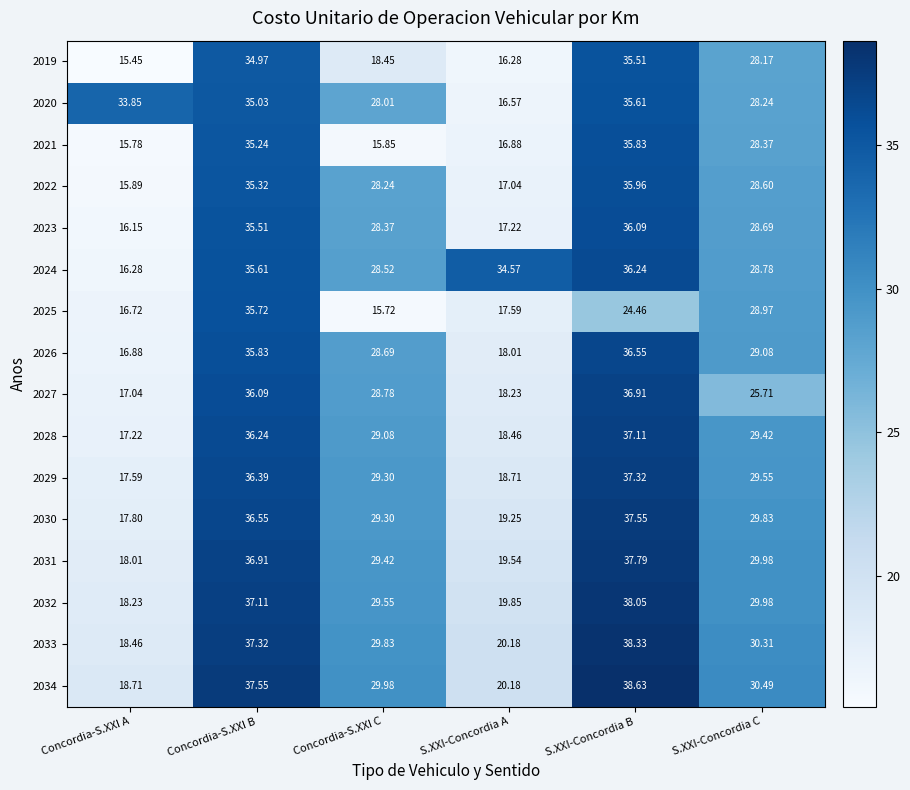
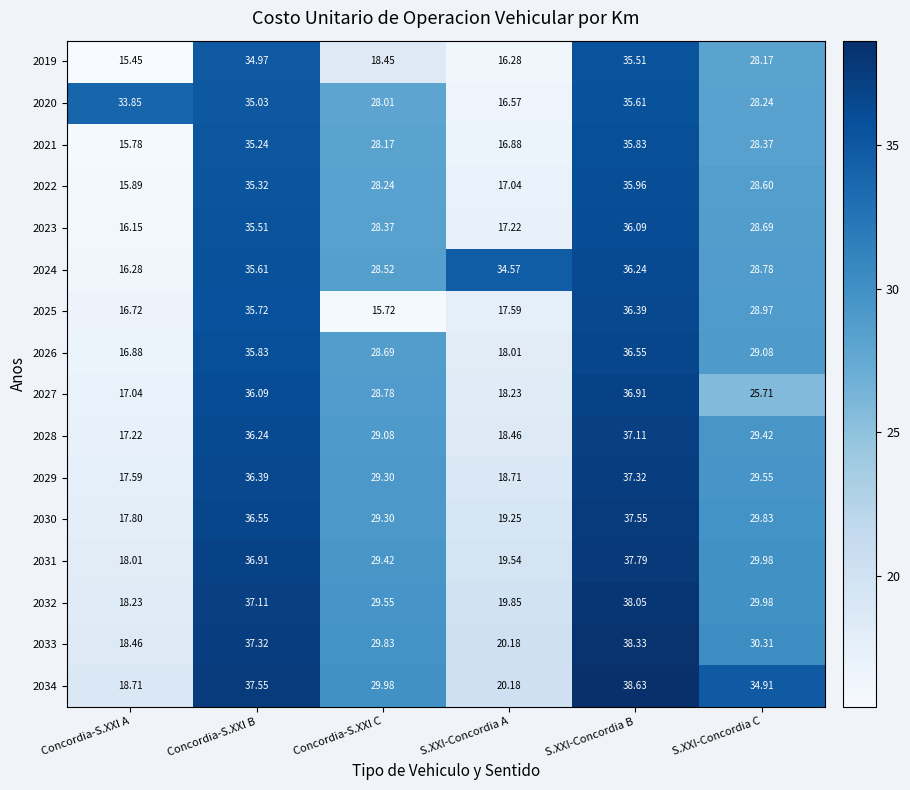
2021, Concordia-S.XXI C: 15.85 -> 28.17
2025, S.XXI-Concordia B: 24.46 -> 36.39
2034, S.XXI-Concordia C: 30.49 -> 34.91
